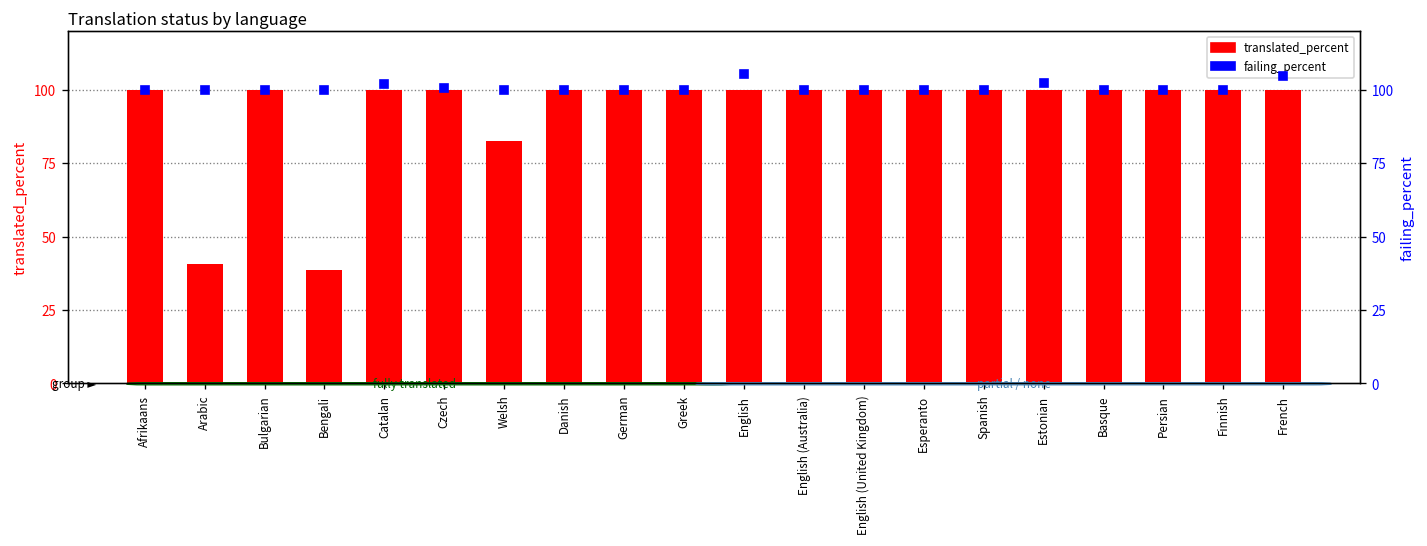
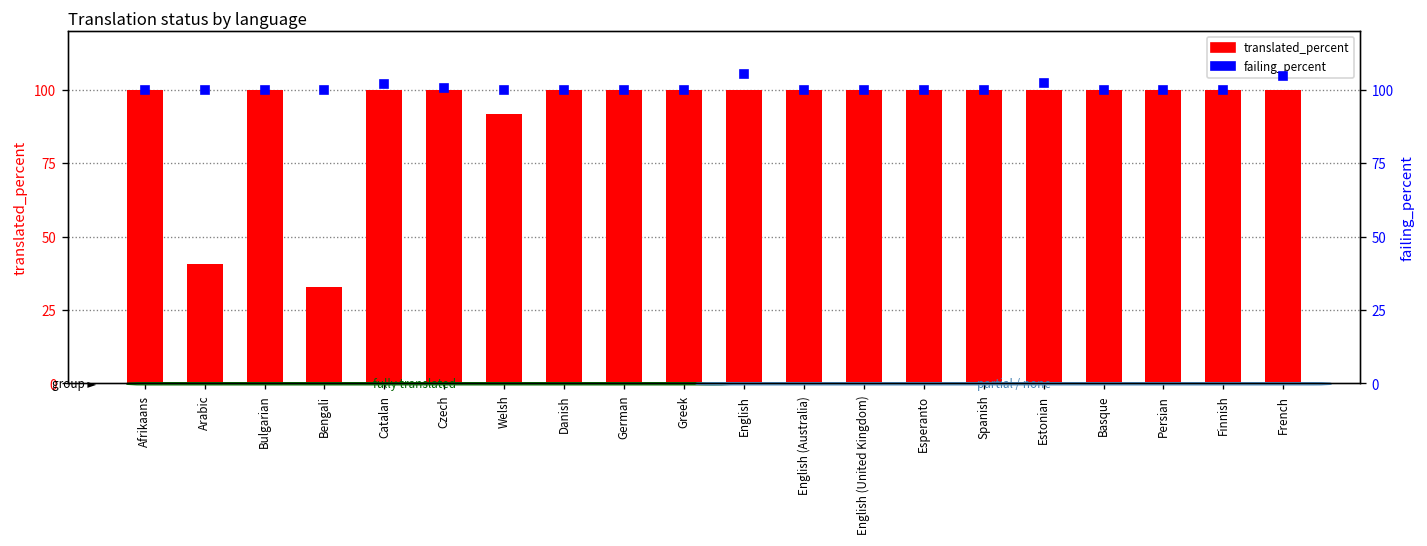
translated_percent, Bengali: 39 -> 33
translated_percent, Welsh: 83 -> 92
